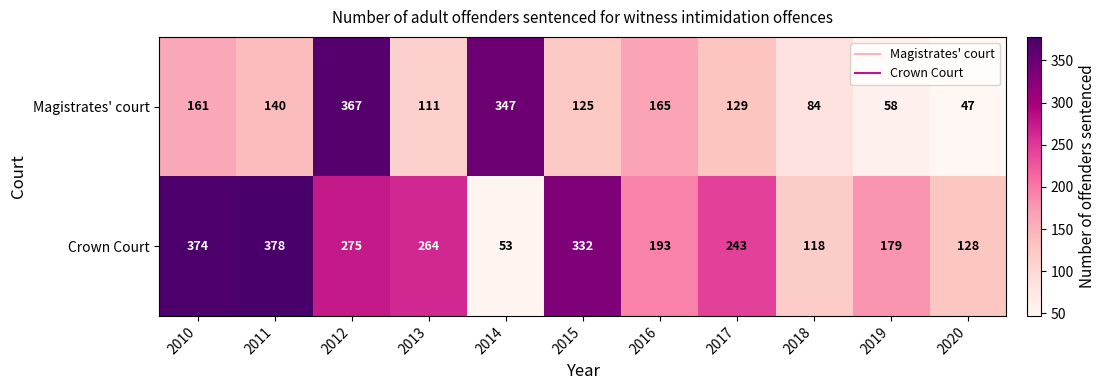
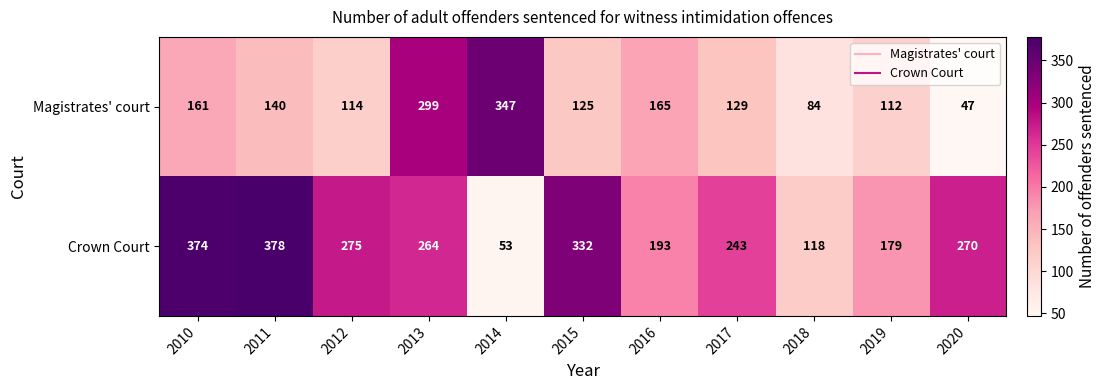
Magistrates' court, 2012: 367 -> 114
Magistrates' court, 2013: 111 -> 299
Magistrates' court, 2019: 58 -> 112
Crown Court, 2020: 128 -> 270
